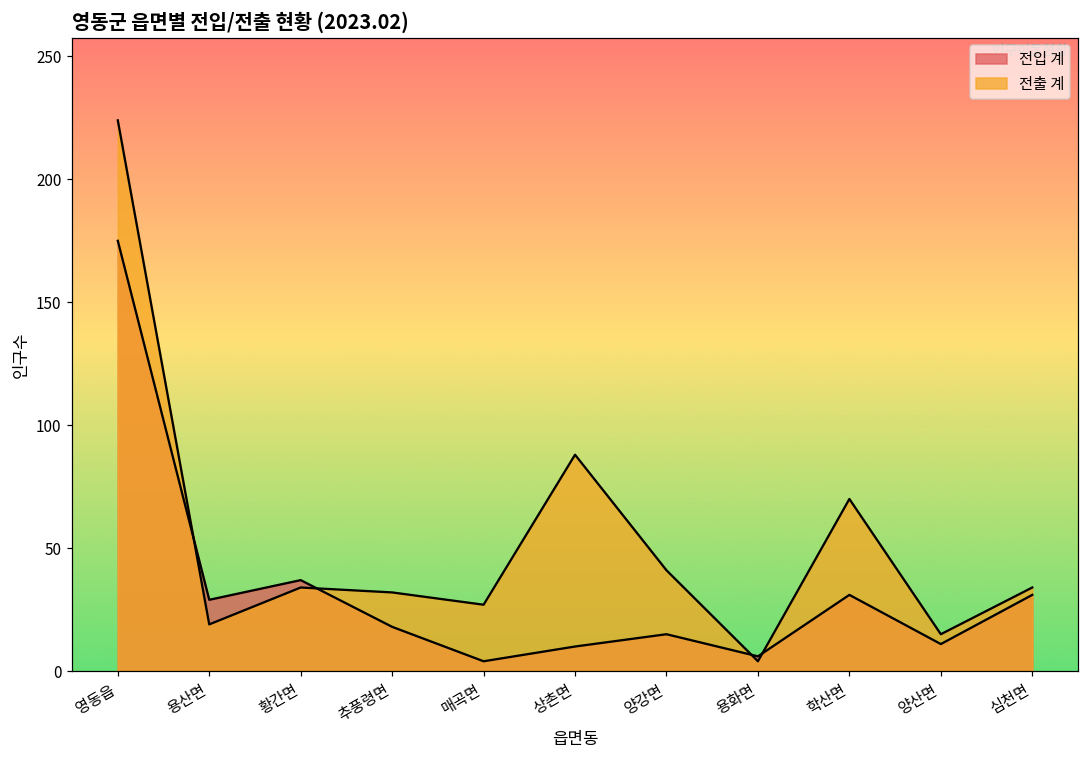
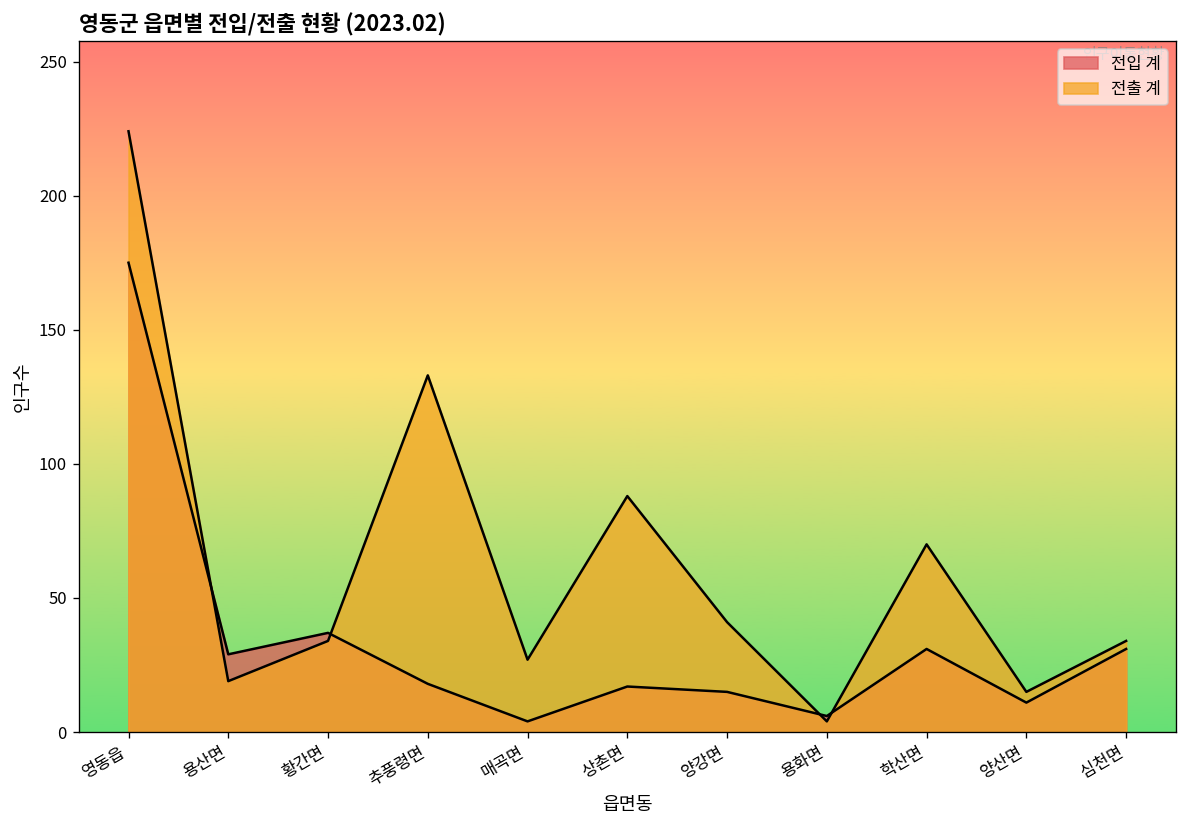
전출 계, 추풍령면: 32 -> 133
전입 계, 상촌면: 10 -> 17
